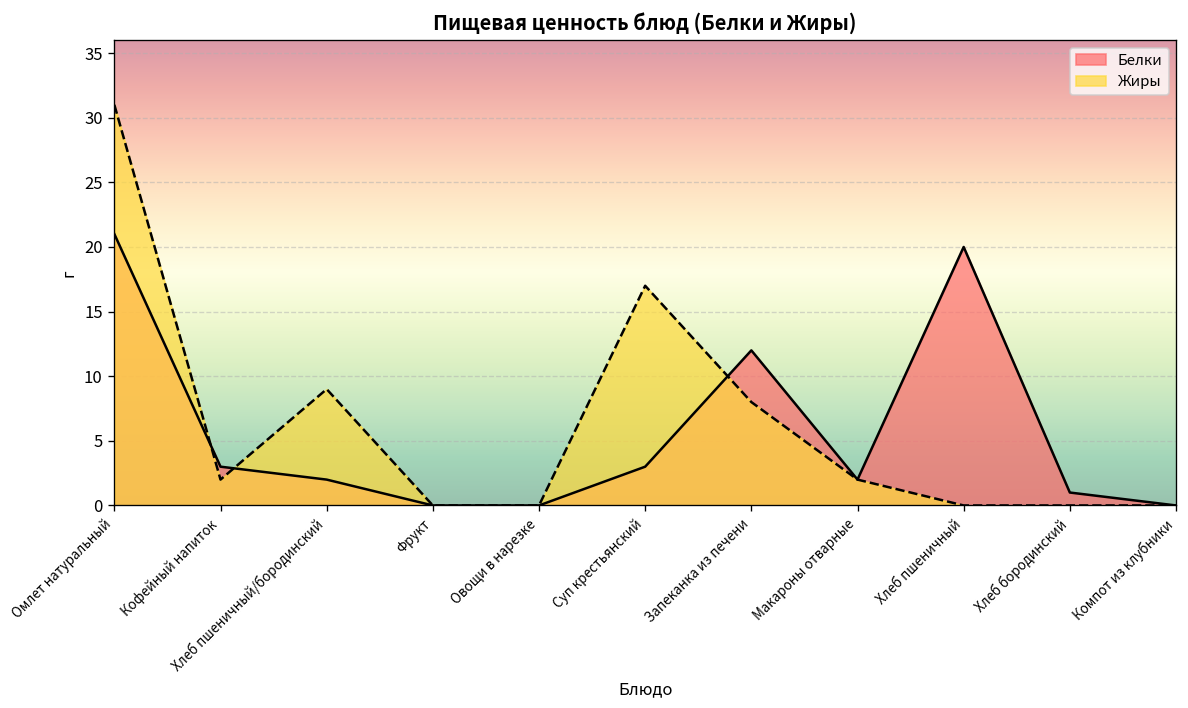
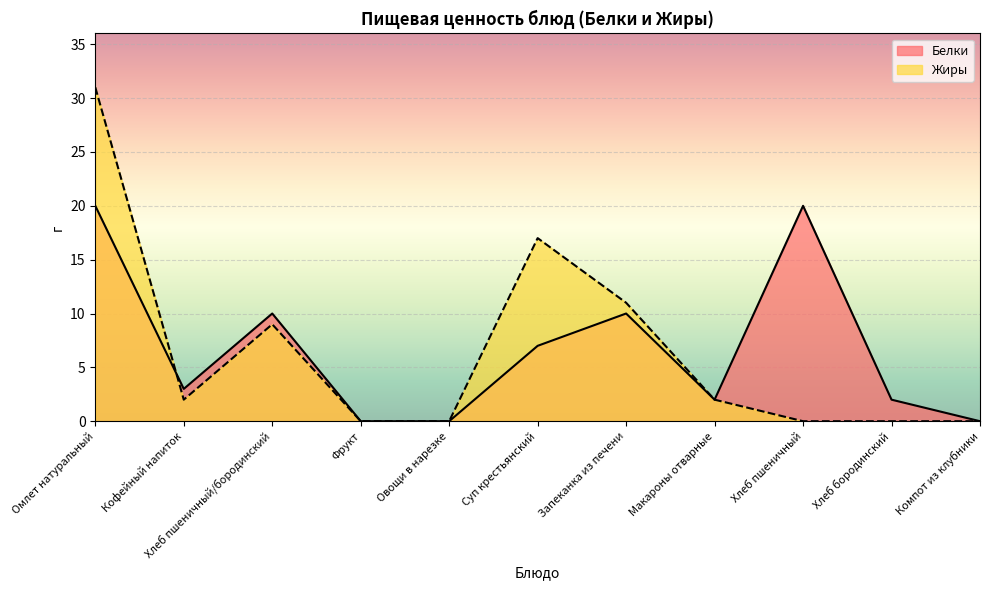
Белки, Омлет натуральный: 21 -> 20
Белки, Хлеб пшеничный/бородинский: 2 -> 10
Белки, Суп крестьянский: 3 -> 7
Белки, Запеканка из печени: 12 -> 10
Жиры, Запеканка из печени: 8 -> 11
Белки, Хлеб бородинский: 1 -> 2
